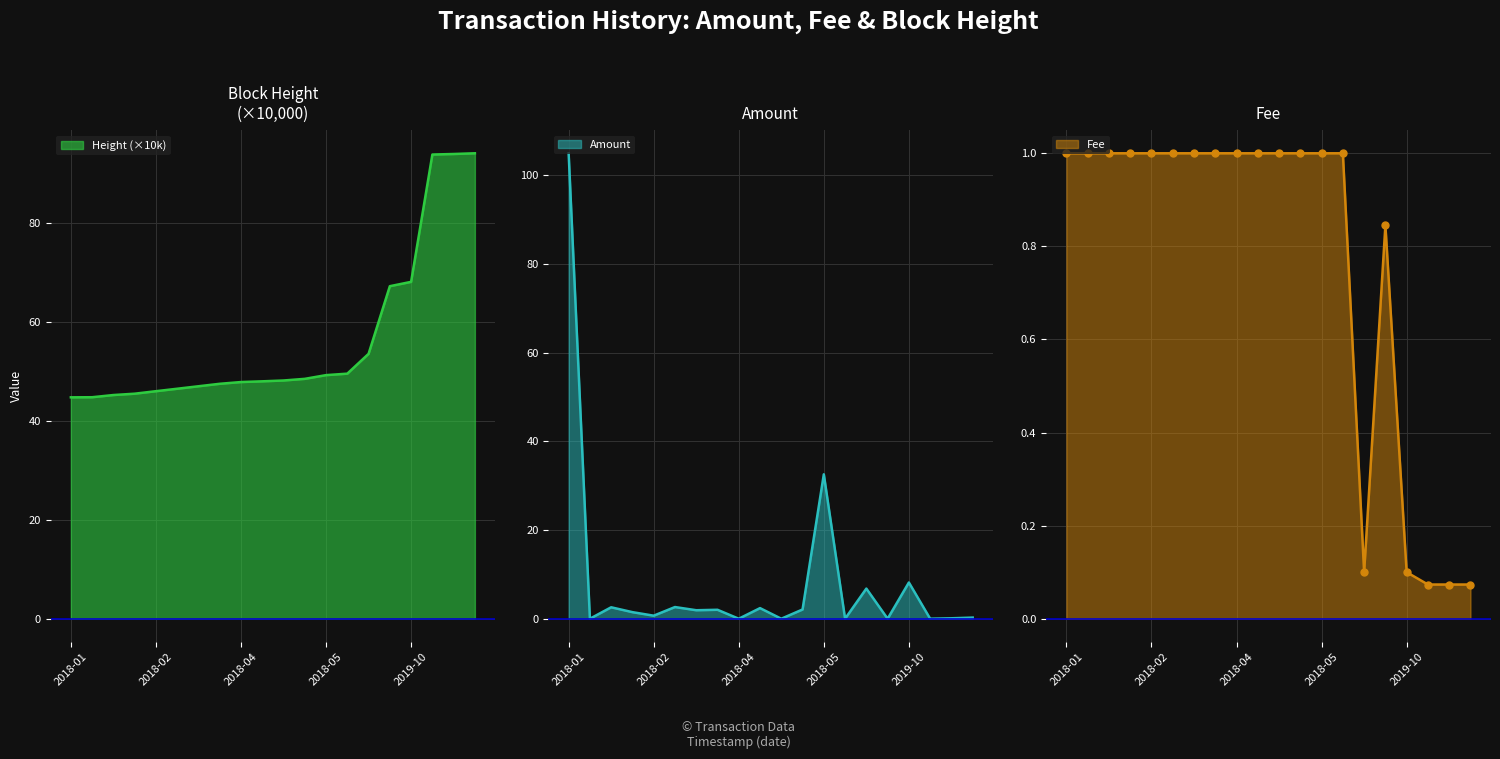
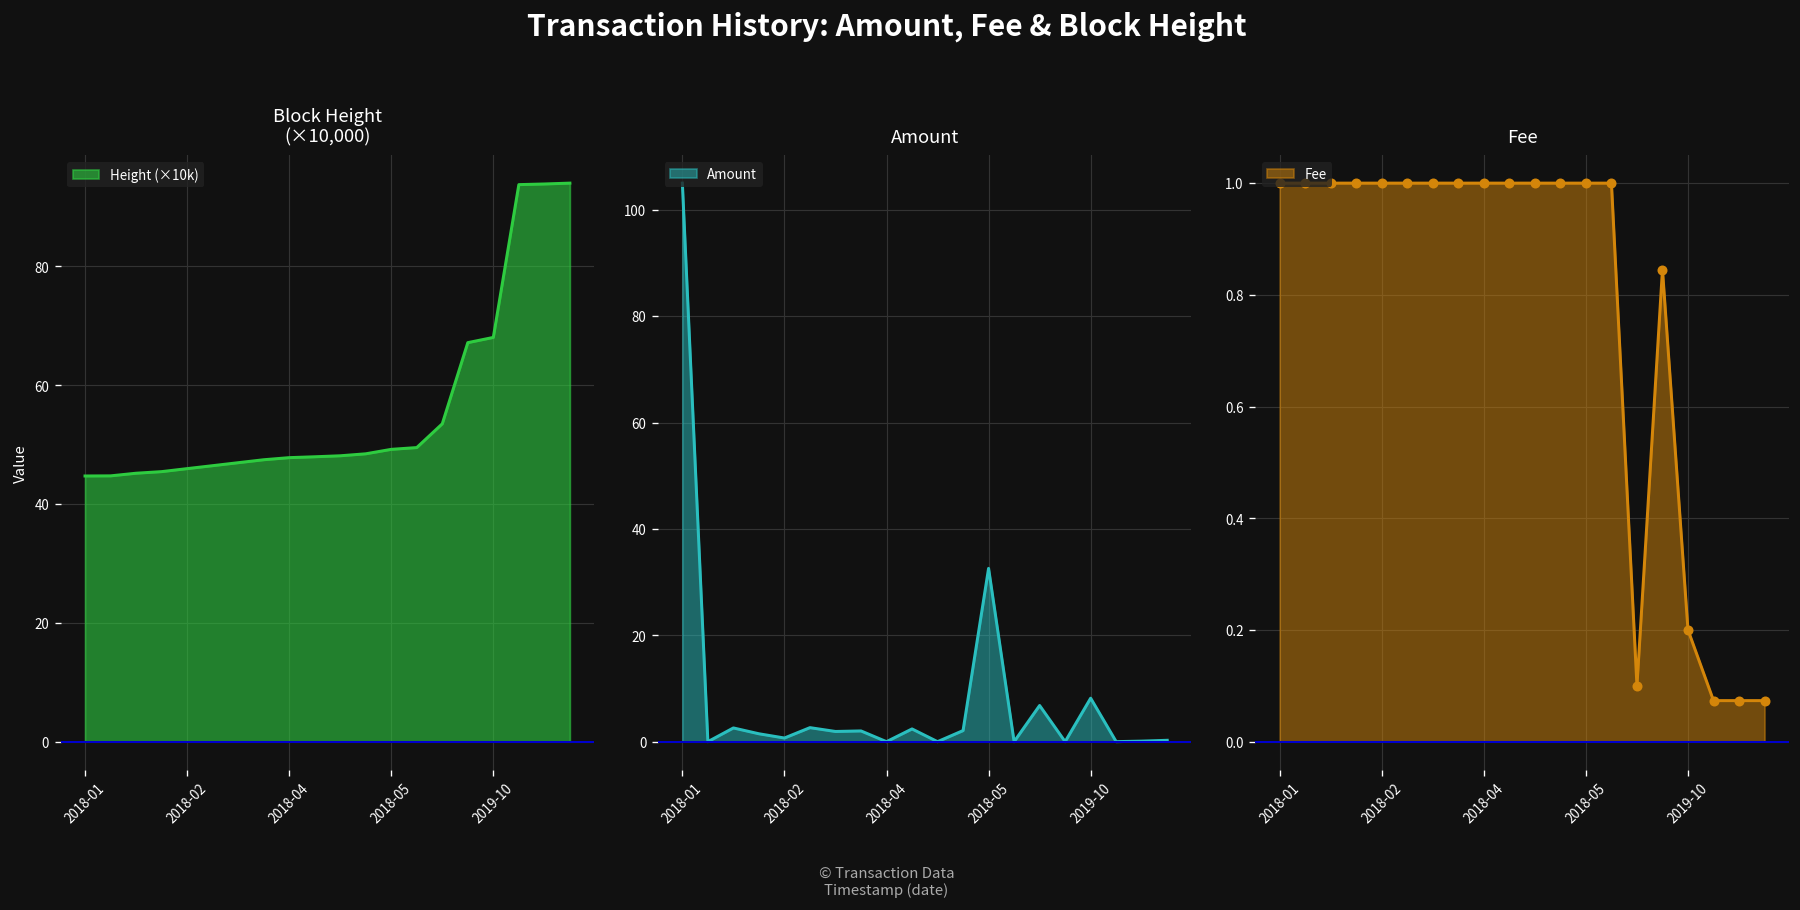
Fee, 2019-10: 0.1 -> 0.2
